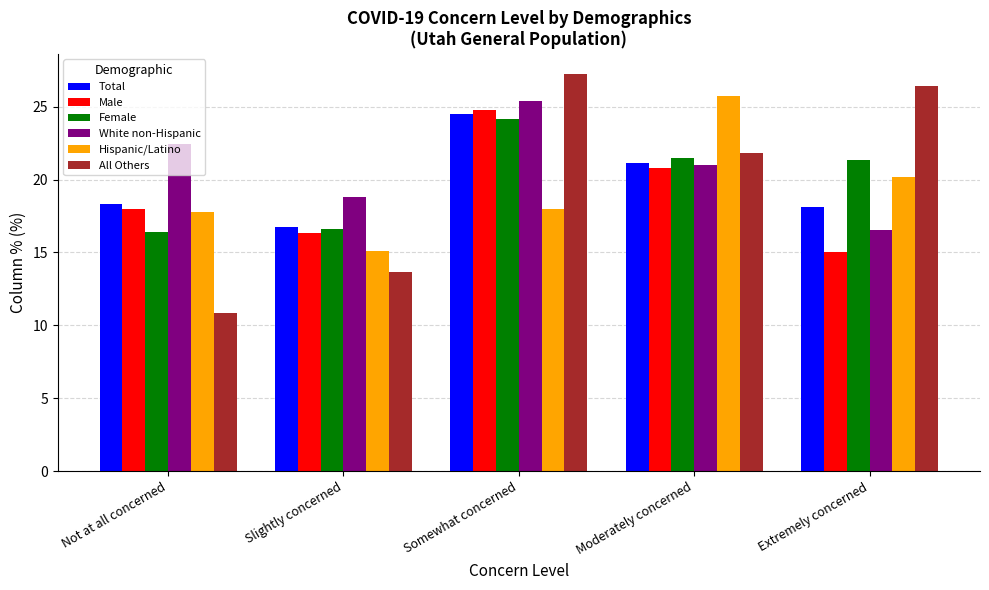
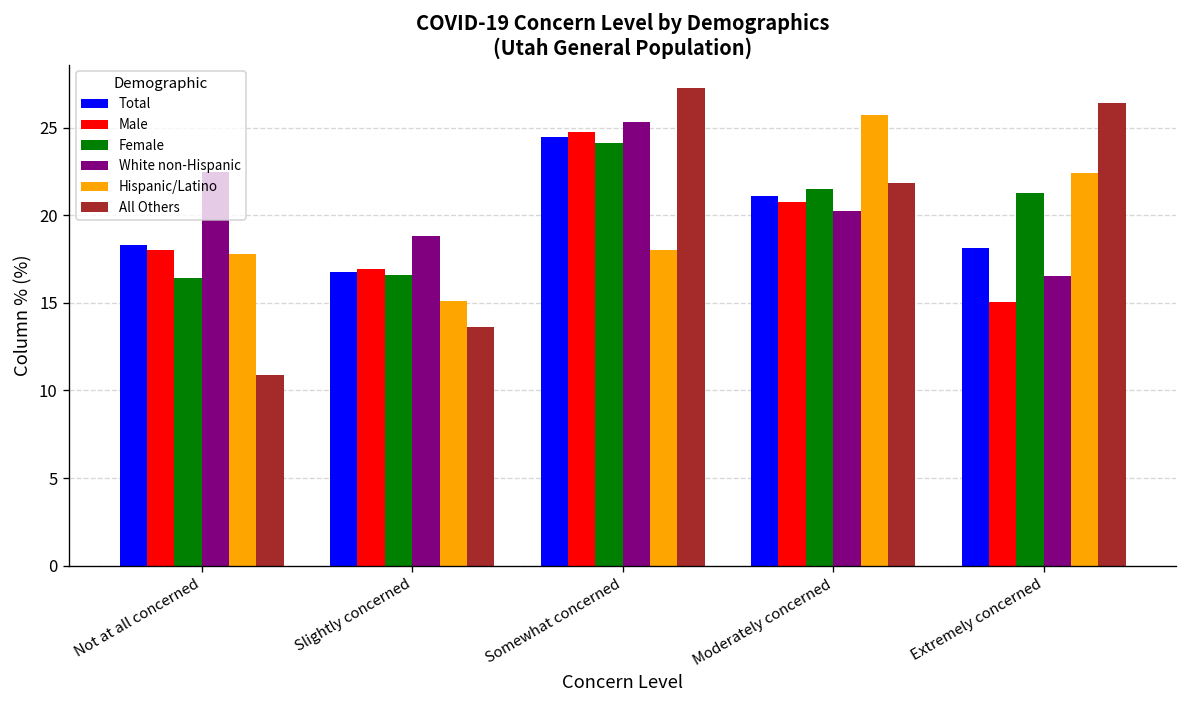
Male, Slightly concerned: 16.3 -> 16.9
White non-Hispanic, Moderately concerned: 21.0 -> 20.2
Hispanic/Latino, Extremely concerned: 20.1 -> 22.4
